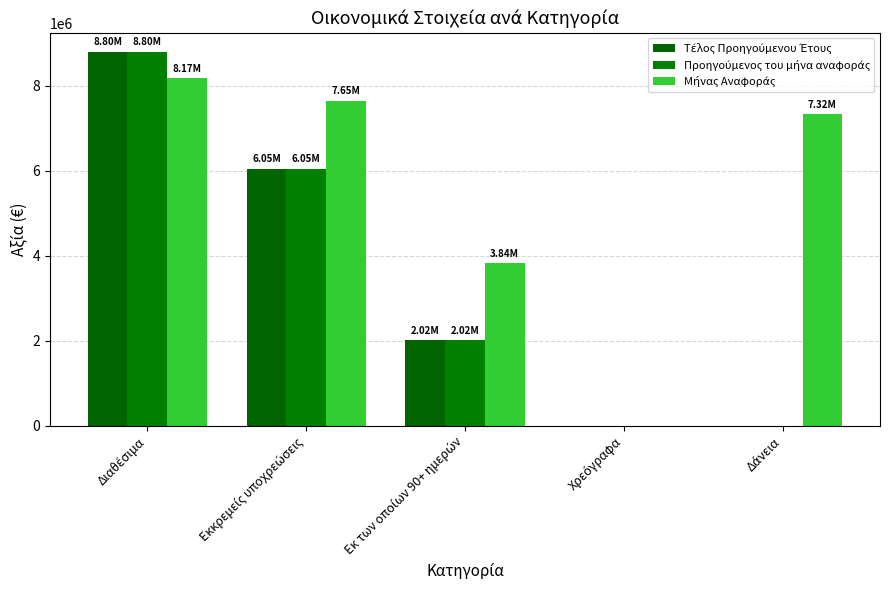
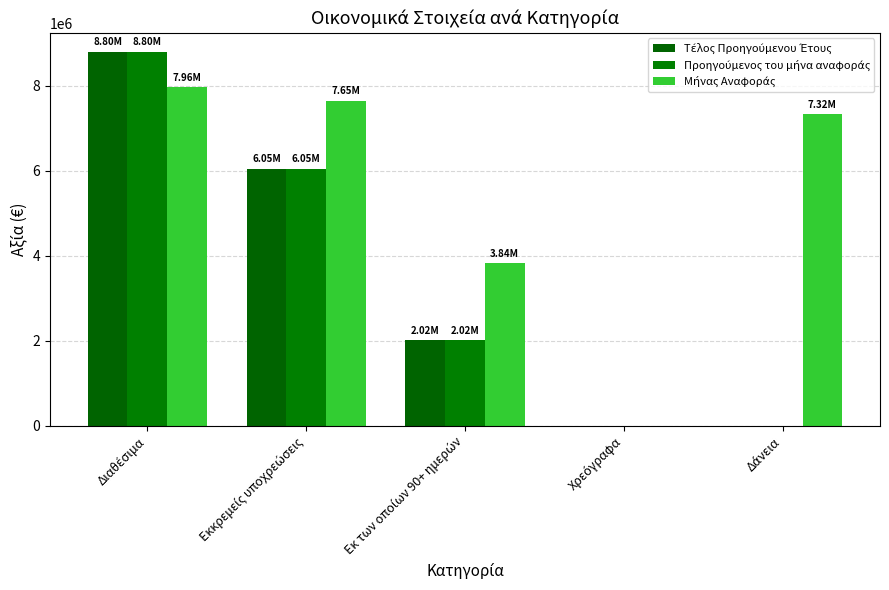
Μήνας Αναφοράς, Διαθέσιμα: 8.17M -> 7.96M
